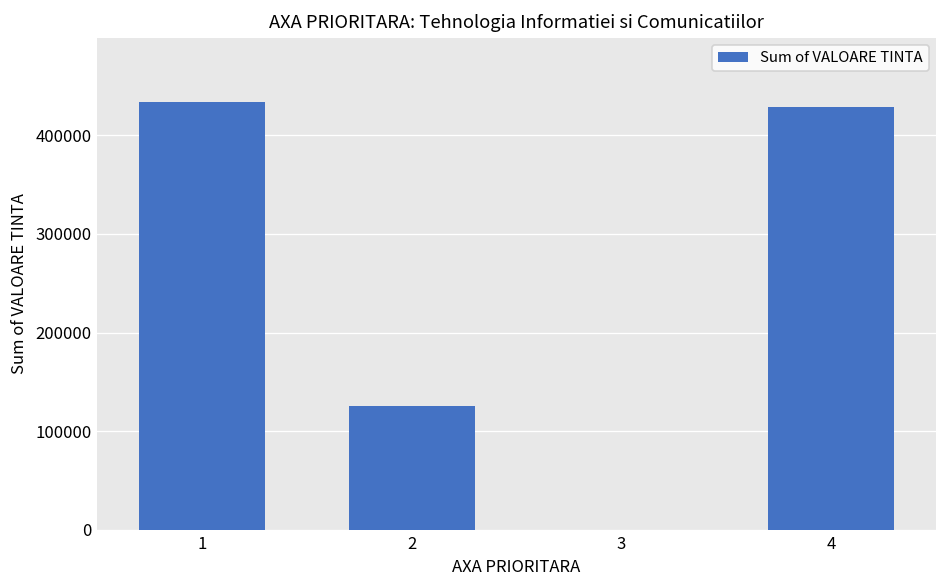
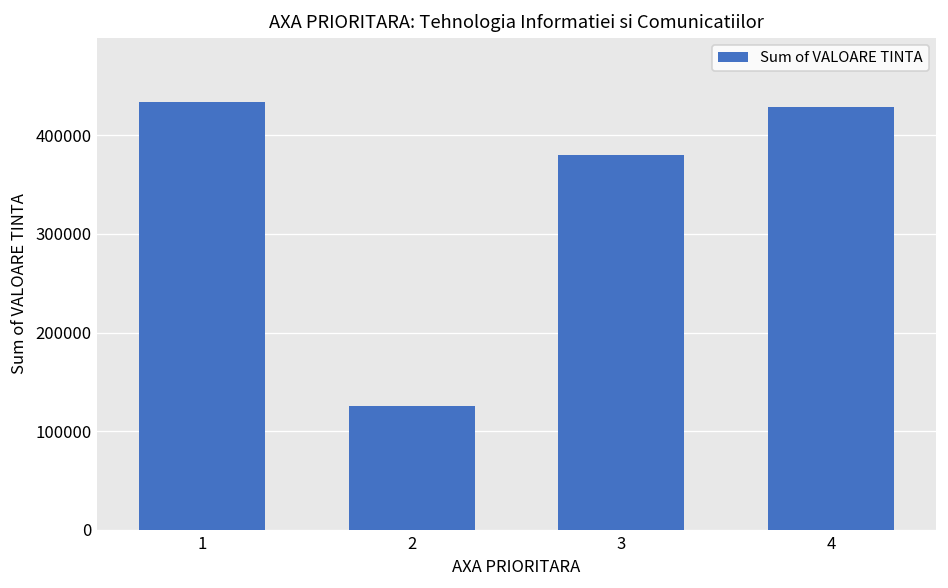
3: 0 -> 380000
